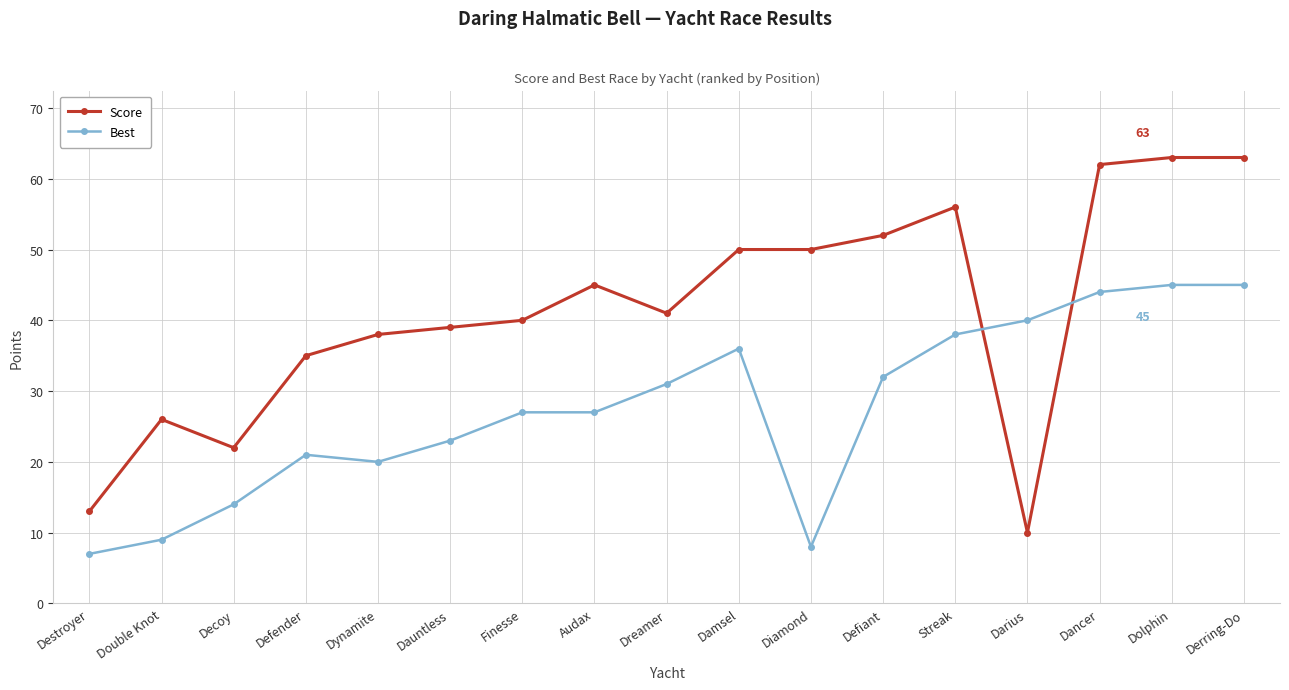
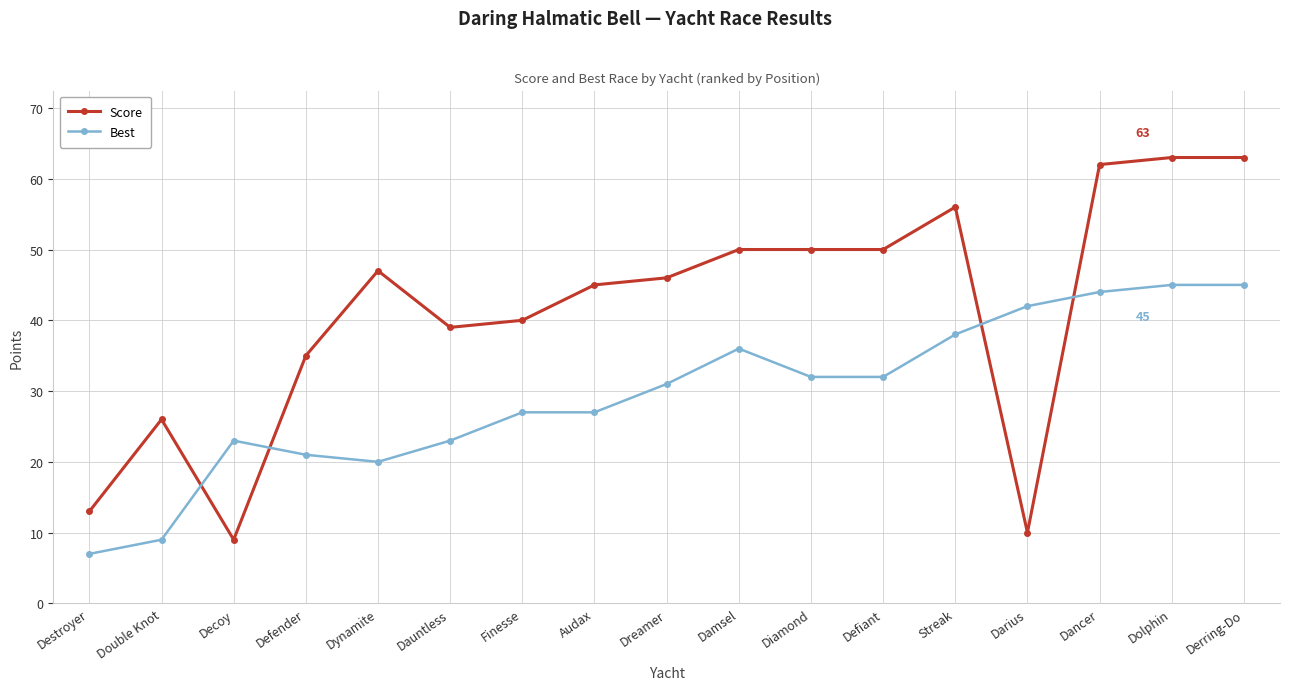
Score, Decoy: 22 -> 9
Best, Decoy: 14 -> 23
Score, Dynamite: 38 -> 47
Score, Dreamer: 41 -> 46
Best, Diamond: 8 -> 32
Score, Defiant: 52 -> 50
Best, Darius: 40 -> 42
